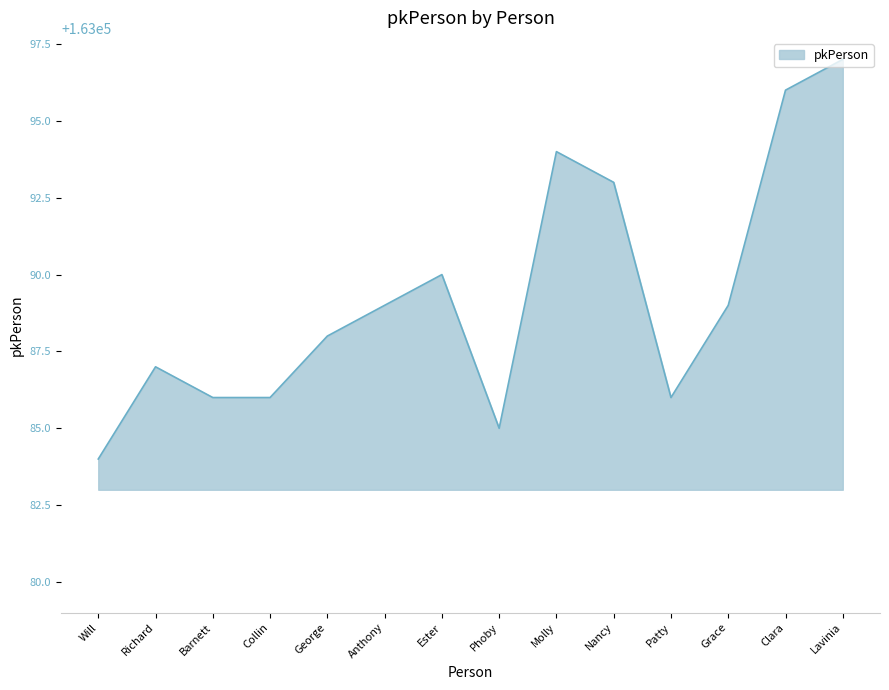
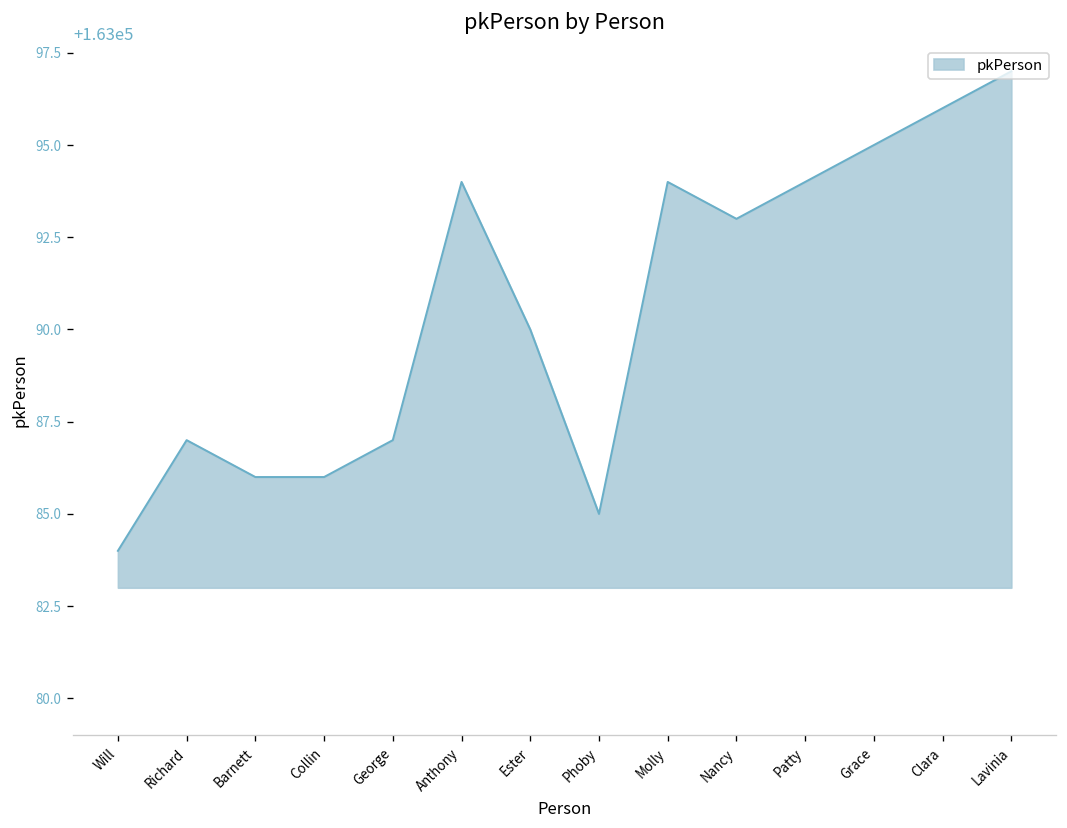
George: 163088 -> 163087
Anthony: 163089 -> 163094
Patty: 163086 -> 163094
Grace: 163089 -> 163095
